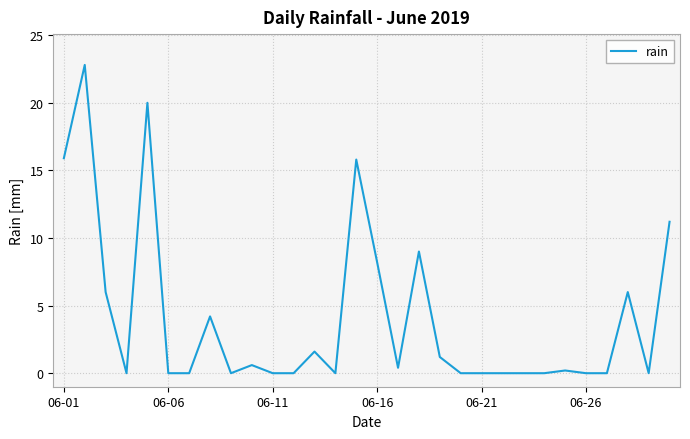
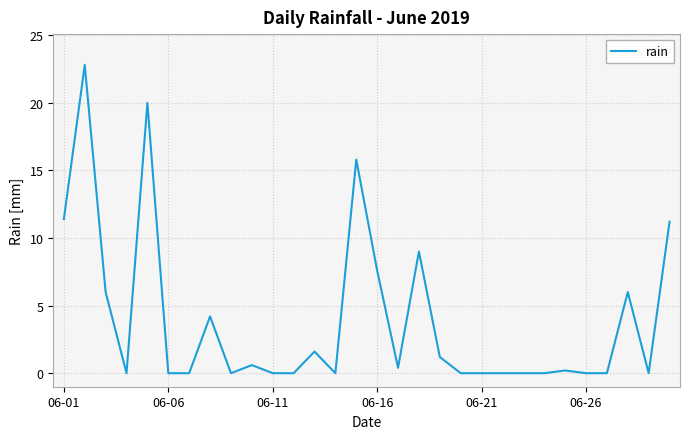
06-01: 15.9 -> 11.4
06-16: 8.2 -> 7.6
